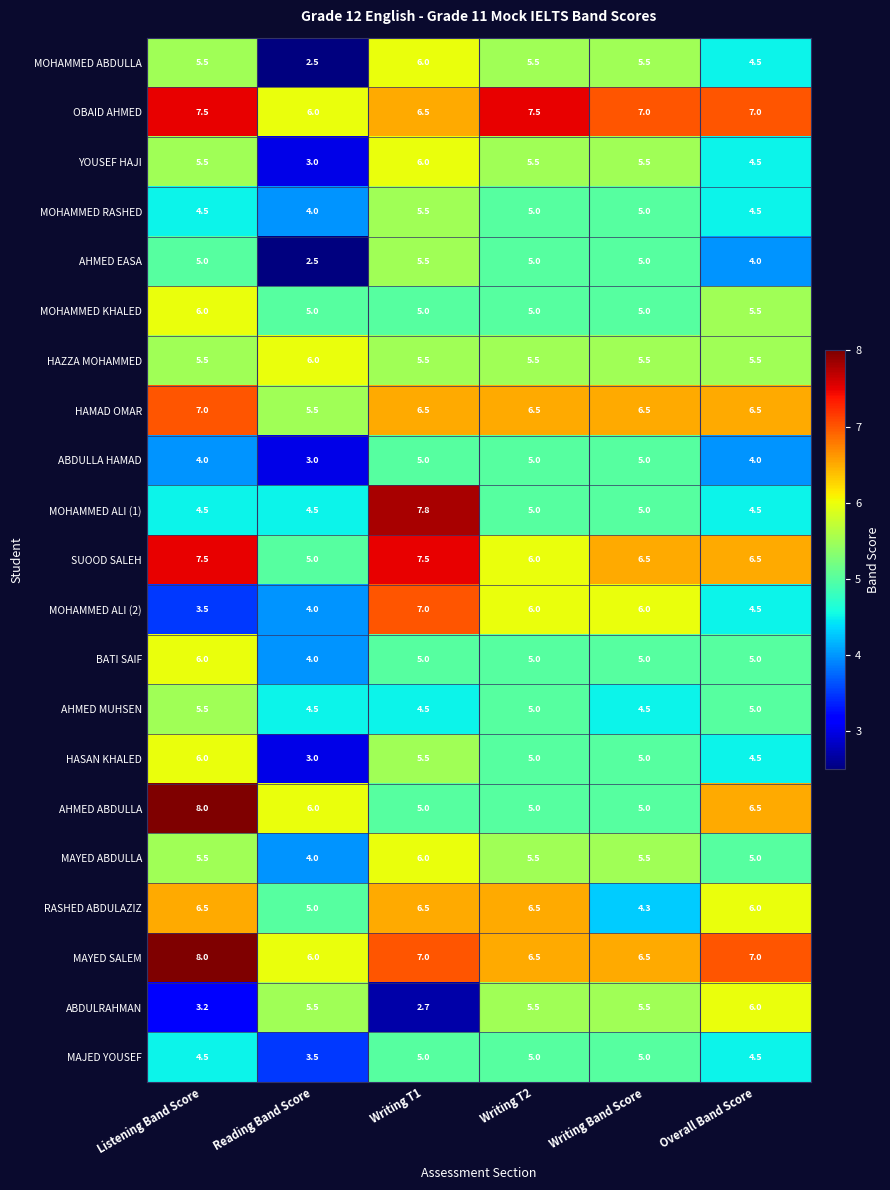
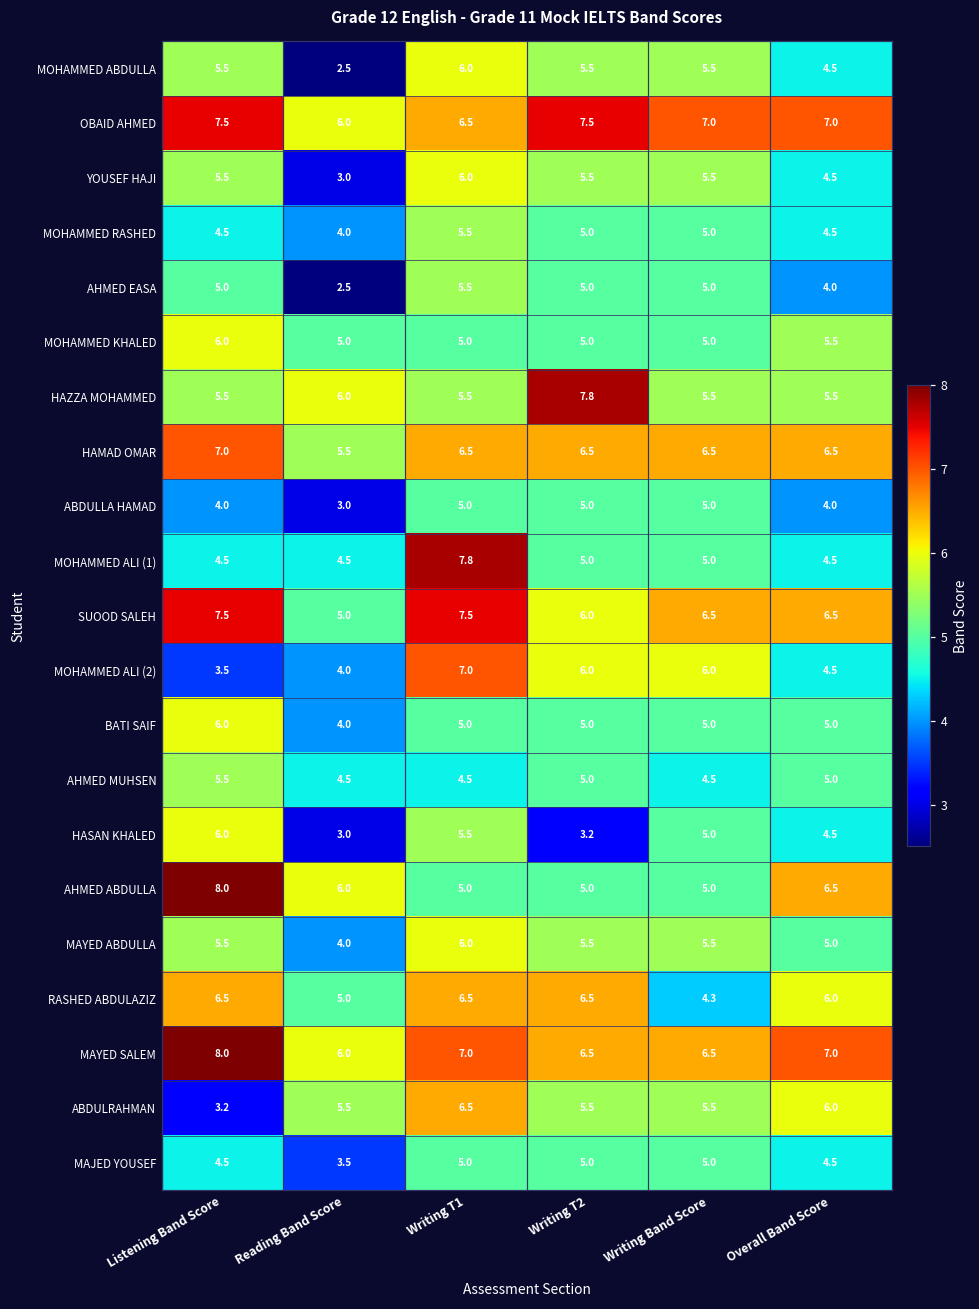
HAZZA MOHAMMED, Writing T2: 5.5 -> 7.8
HASAN KHALED, Writing T2: 5.0 -> 3.2
ABDULRAHMAN, Writing T1: 2.7 -> 6.5
